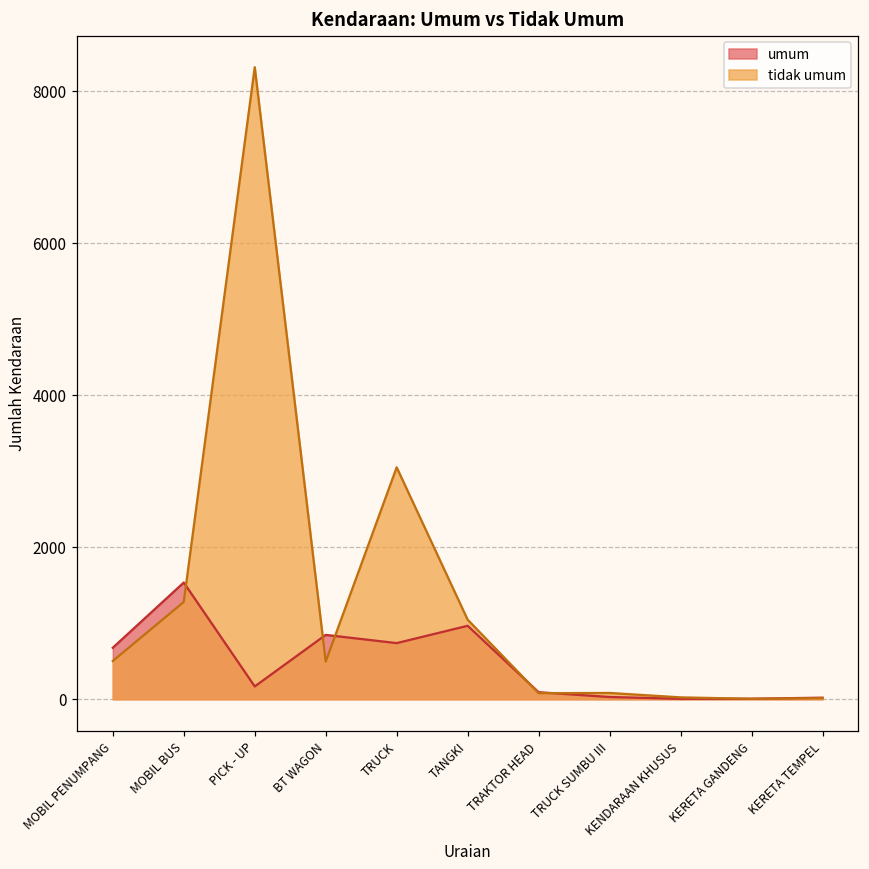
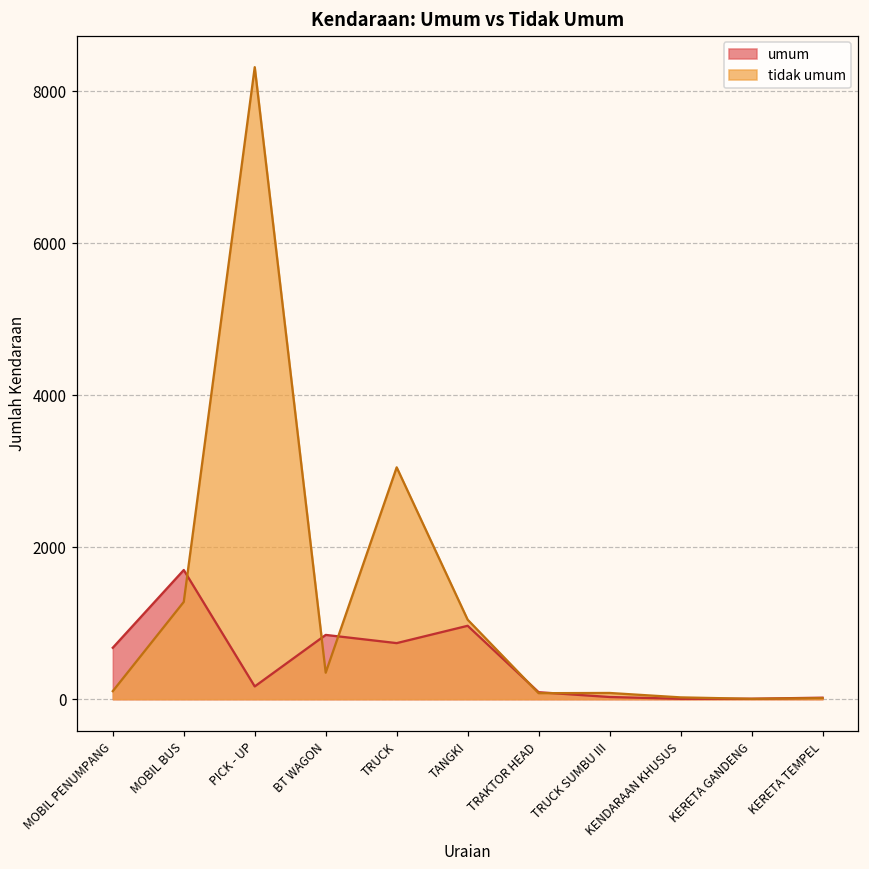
tidak umum, MOBIL PENUMPANG: 500 -> 100
umum, MOBIL BUS: 1500 -> 1700
tidak umum, BT WAGON: 500 -> 300
